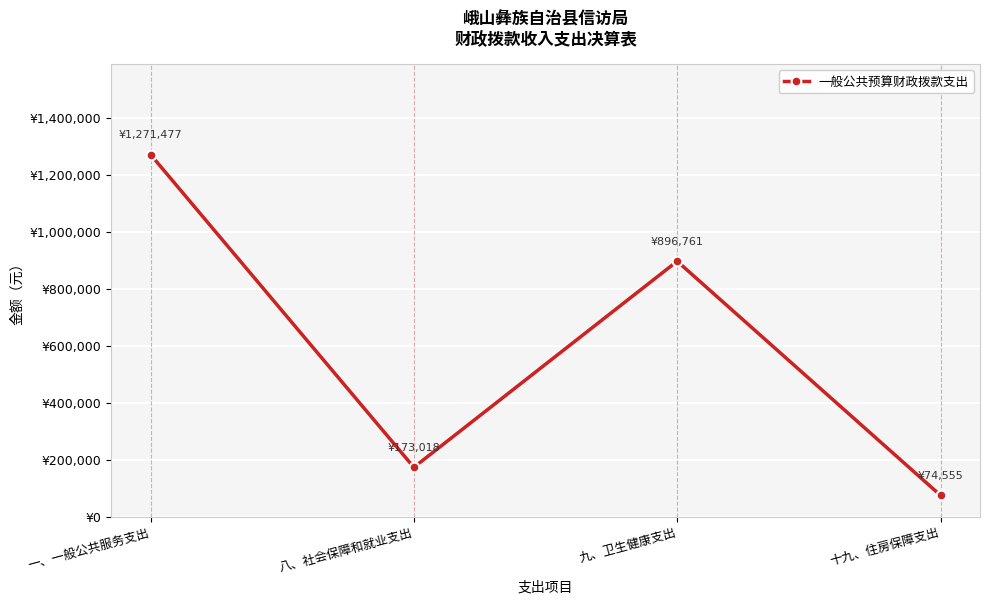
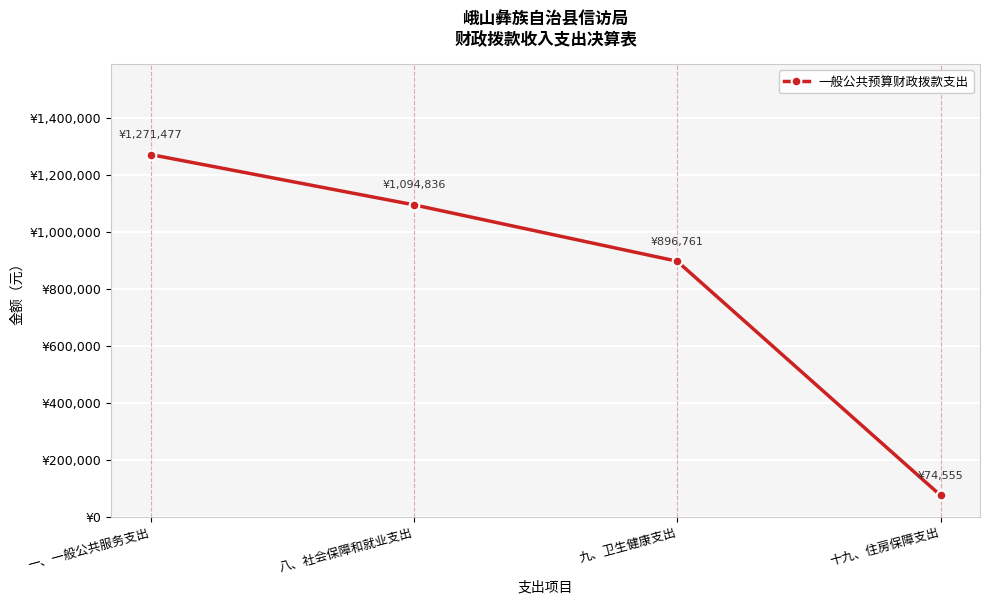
八、社会保障和就业支出: ¥173,018 -> ¥1,094,836
